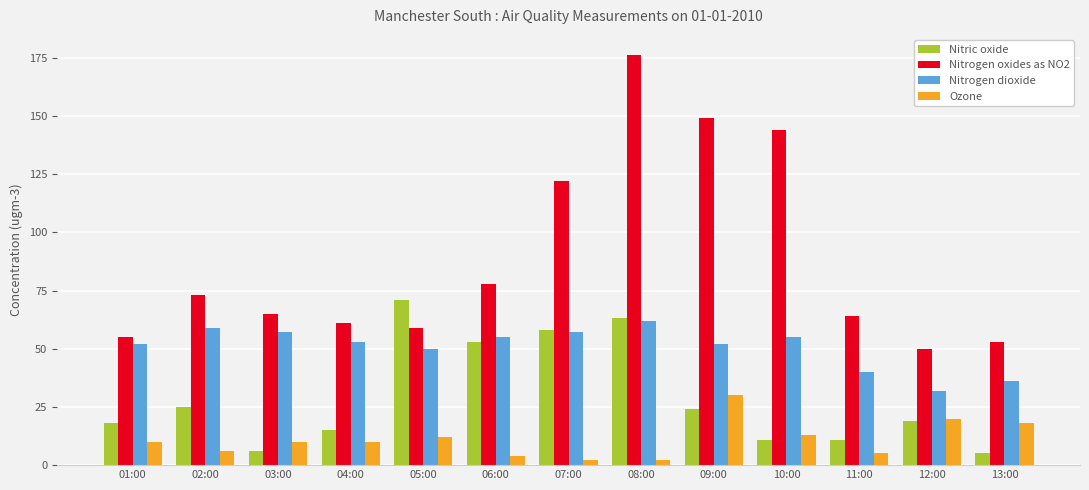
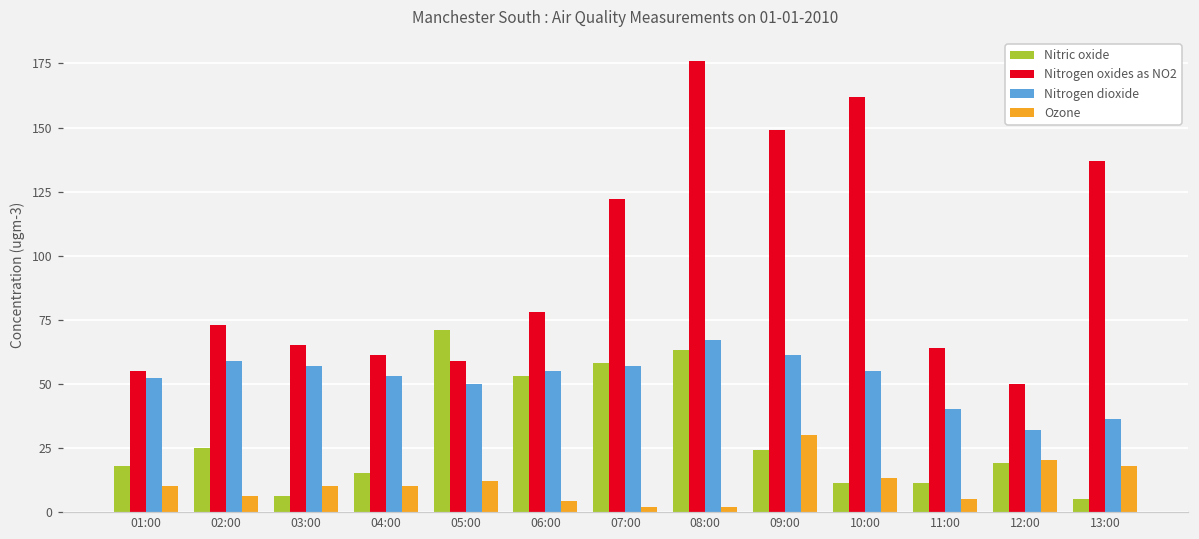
Nitrogen dioxide, 08:00: 62 -> 67
Nitrogen dioxide, 09:00: 52 -> 61
Nitrogen oxides as NO2, 10:00: 144 -> 162
Nitrogen oxides as NO2, 13:00: 53 -> 137
